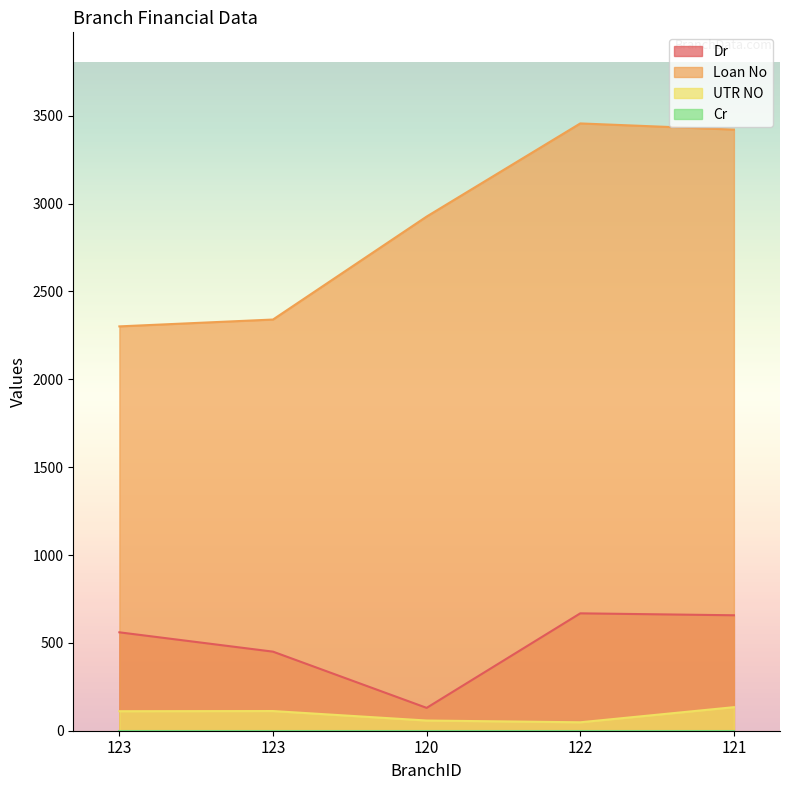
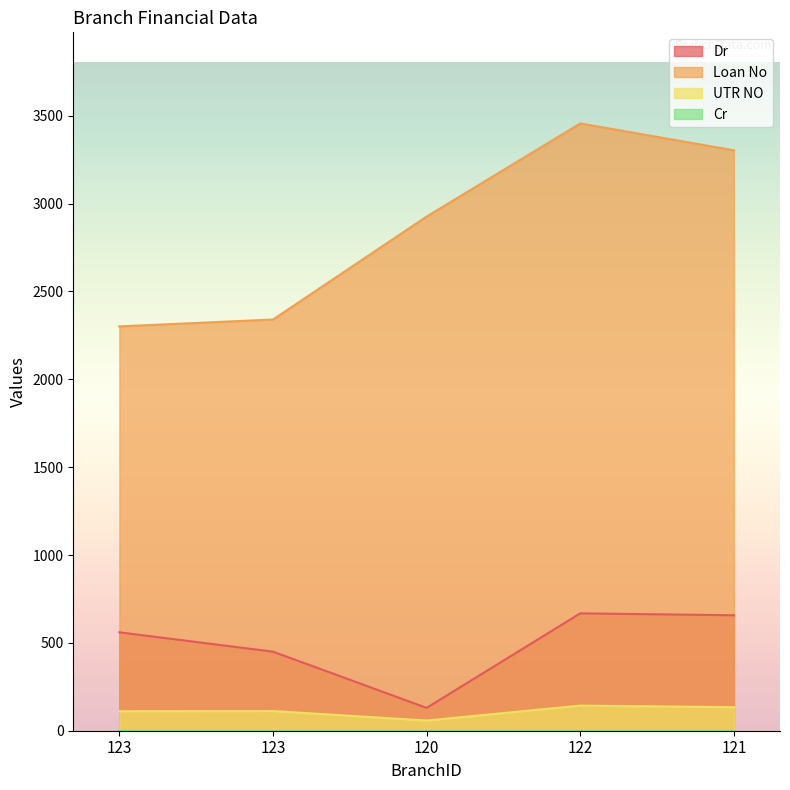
UTR NO, 122: 50 -> 140
Loan No, 121: 3420 -> 3300
